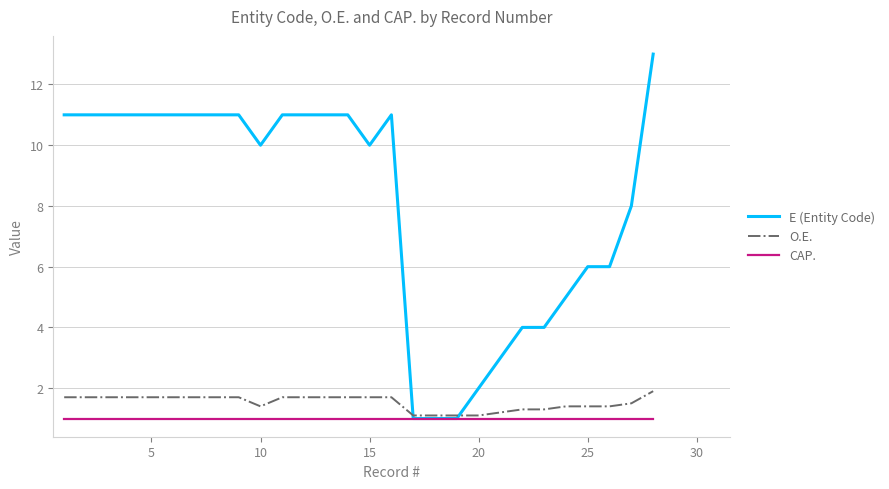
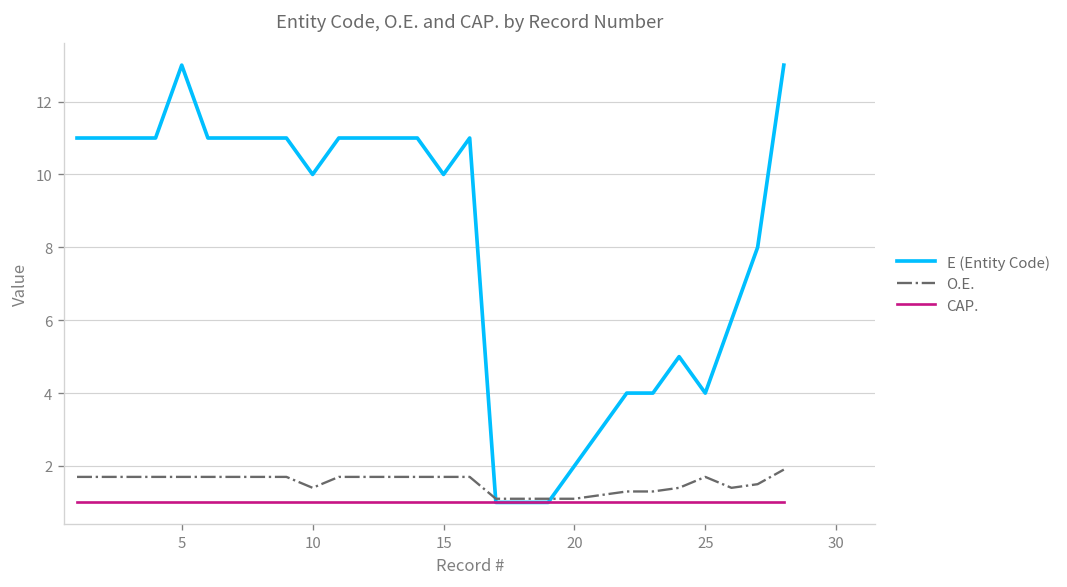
E (Entity Code), 5: 11 -> 13
E (Entity Code), 25: 6 -> 4
O.E., 25: 1.4 -> 1.7
